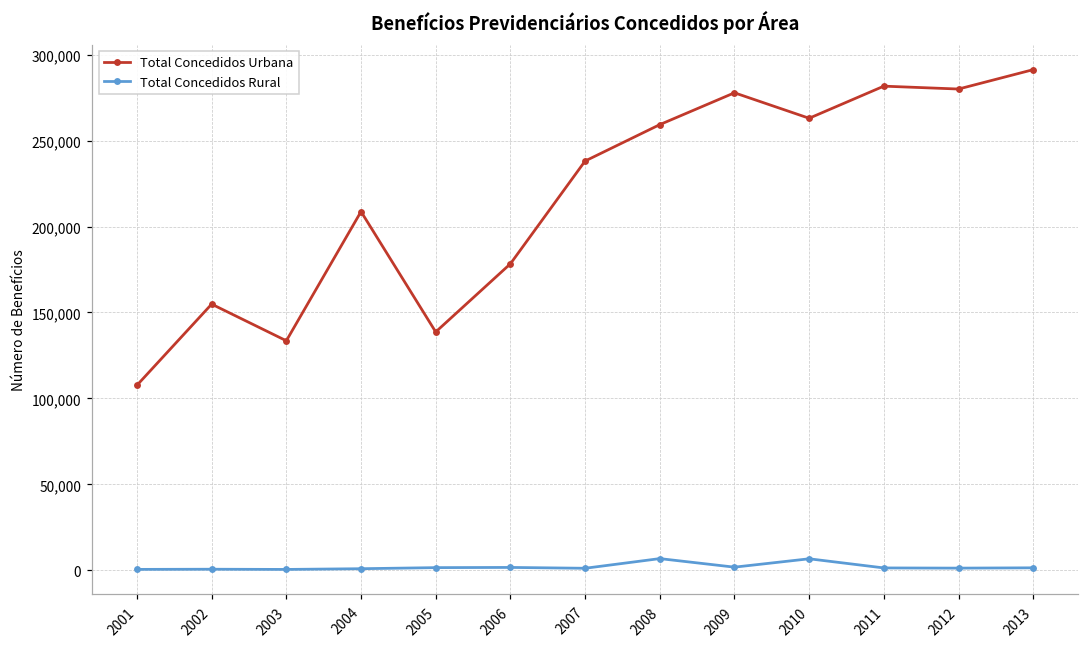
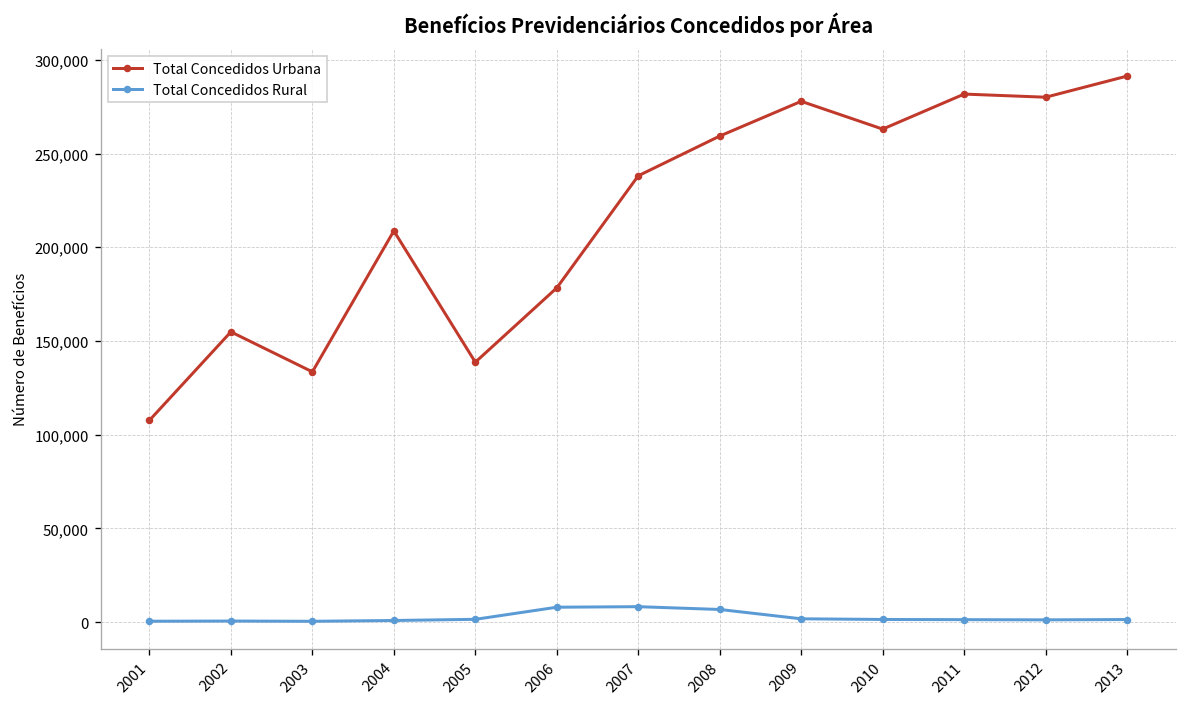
Total Concedidos Rural, 2006: 2,000 -> 8,000
Total Concedidos Rural, 2007: 1,000 -> 8,000
Total Concedidos Rural, 2010: 7,000 -> 1,000
